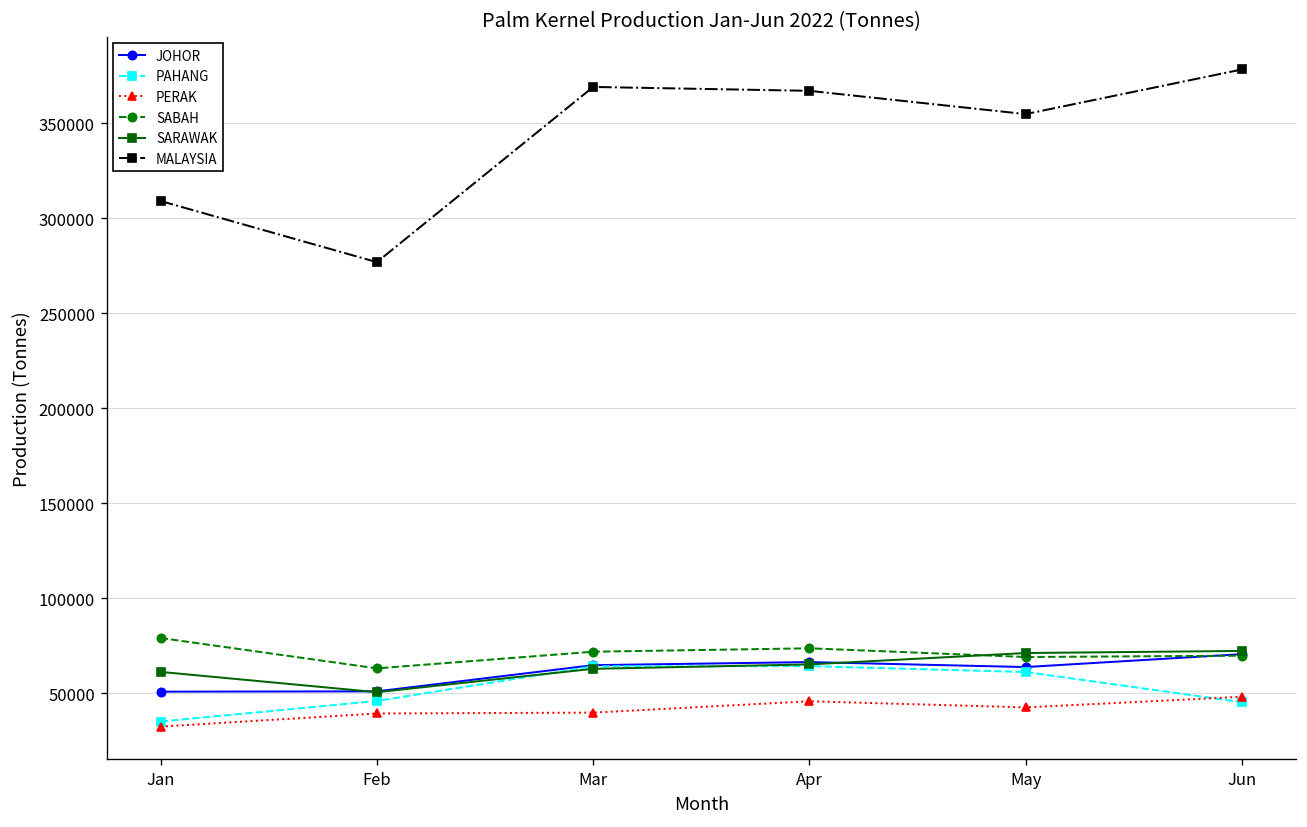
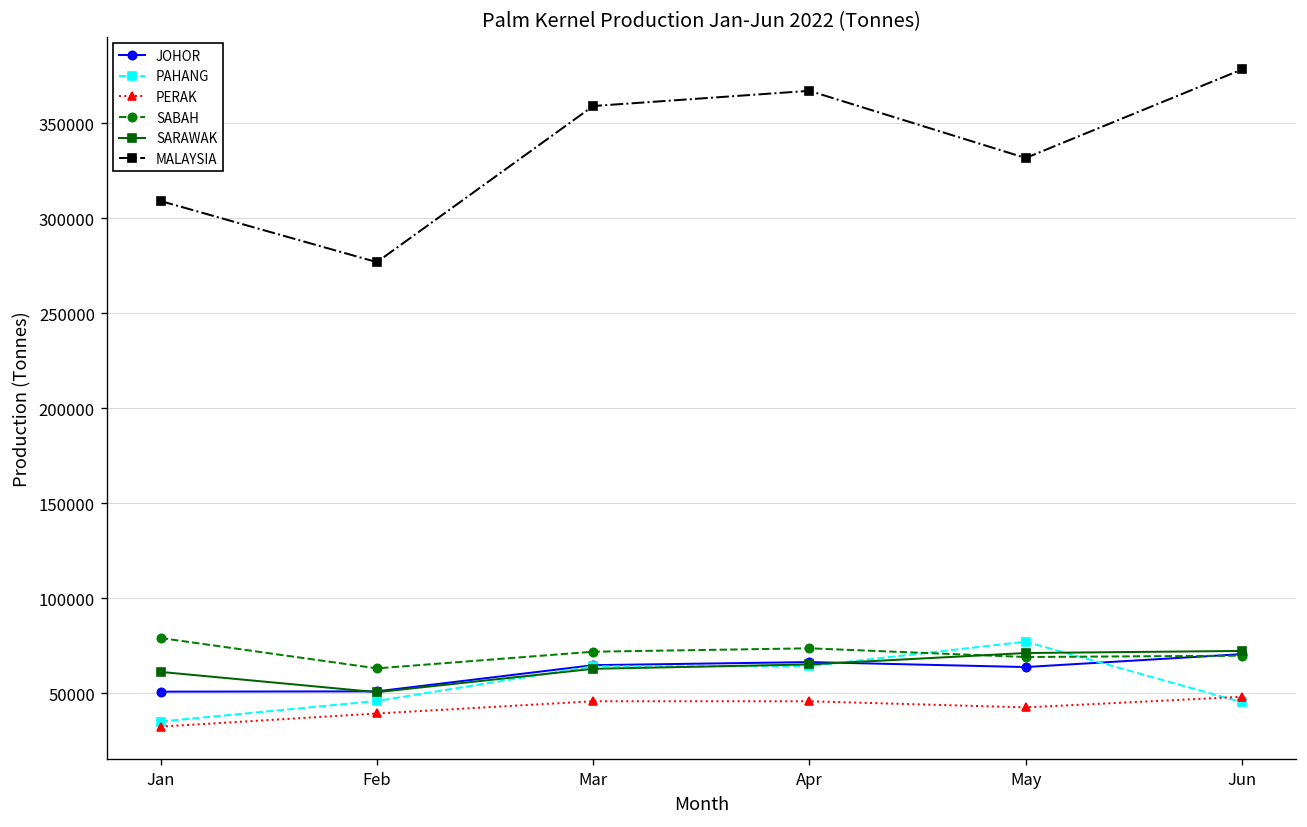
PERAK, Mar: 40000 -> 46000
MALAYSIA, Mar: 369000 -> 359000
PAHANG, May: 61000 -> 77000
MALAYSIA, May: 355000 -> 332000
